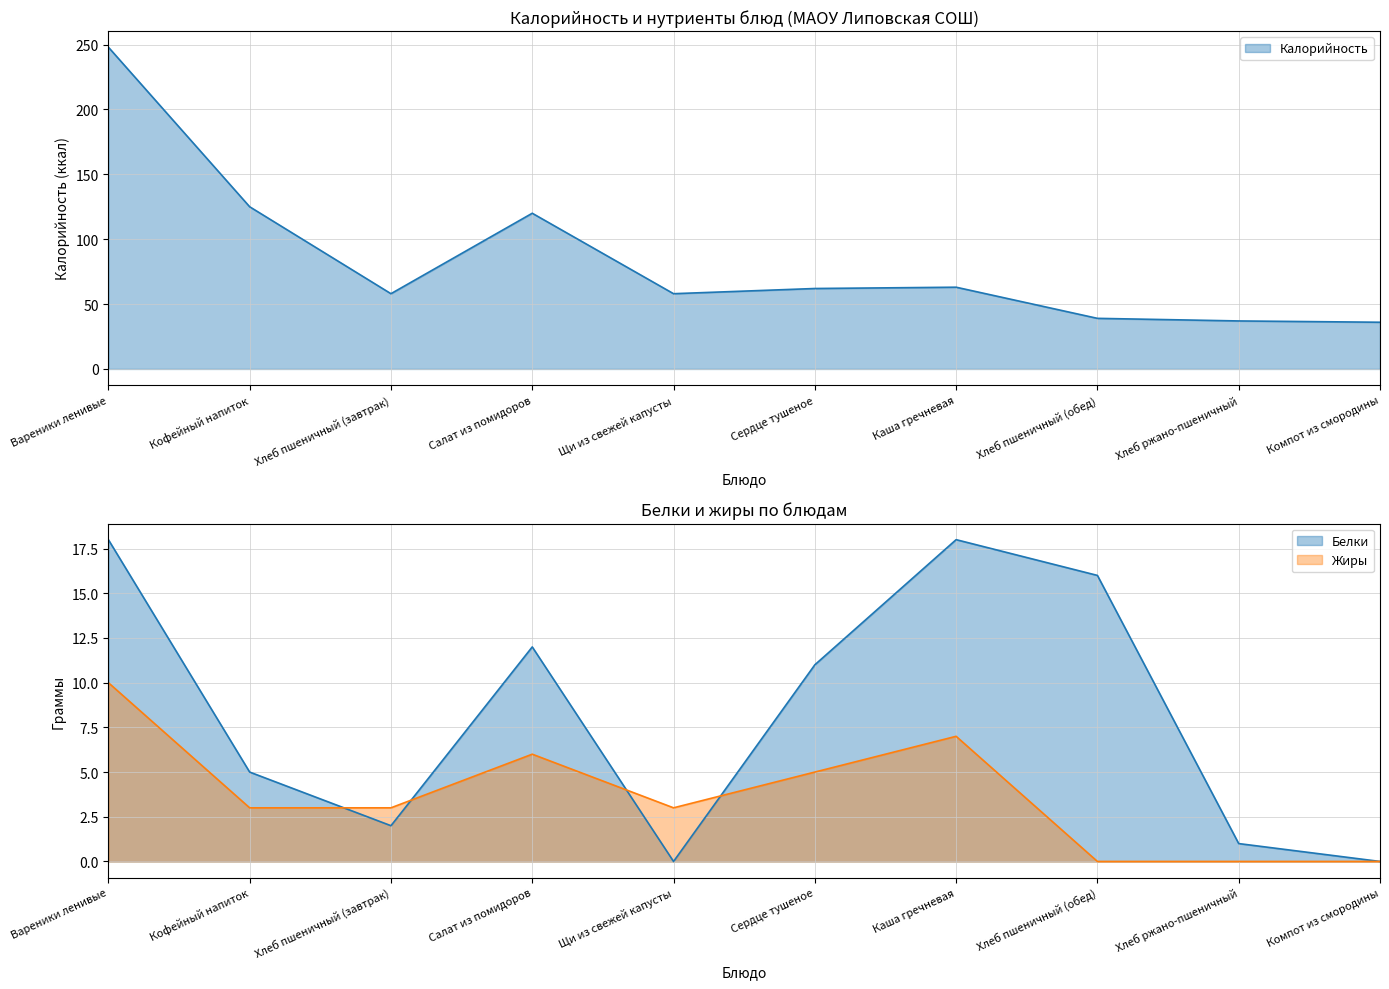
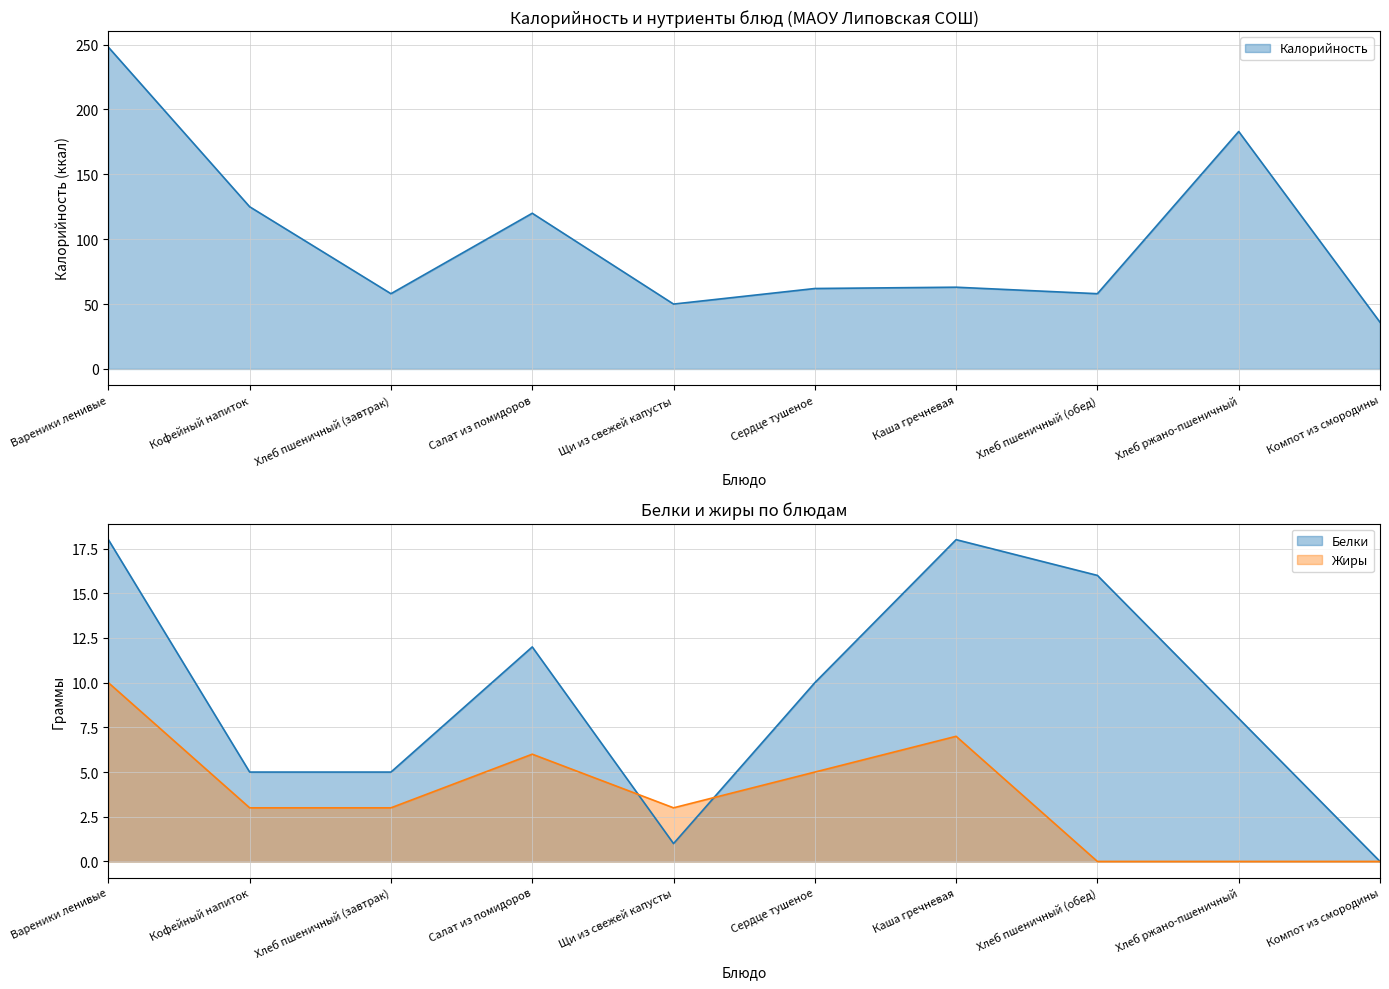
Калорийность и нутриенты блюд (МАОУ Липовская СОШ), Щи из свежей капусты: 58 -> 50
Калорийность и нутриенты блюд (МАОУ Липовская СОШ), Хлеб пшеничный (обед): 39 -> 58
Калорийность и нутриенты блюд (МАОУ Липовская СОШ), Хлеб ржано-пшеничный: 37 -> 183
Белки и жиры по блюдам, Белки, Хлеб пшеничный (завтрак): 2 -> 5
Белки и жиры по блюдам, Белки, Щи из свежей капусты: 0 -> 1
Белки и жиры по блюдам, Белки, Сердце тушеное: 11 -> 10
Белки и жиры по блюдам, Белки, Хлеб ржано-пшеничный: 1 -> 8
